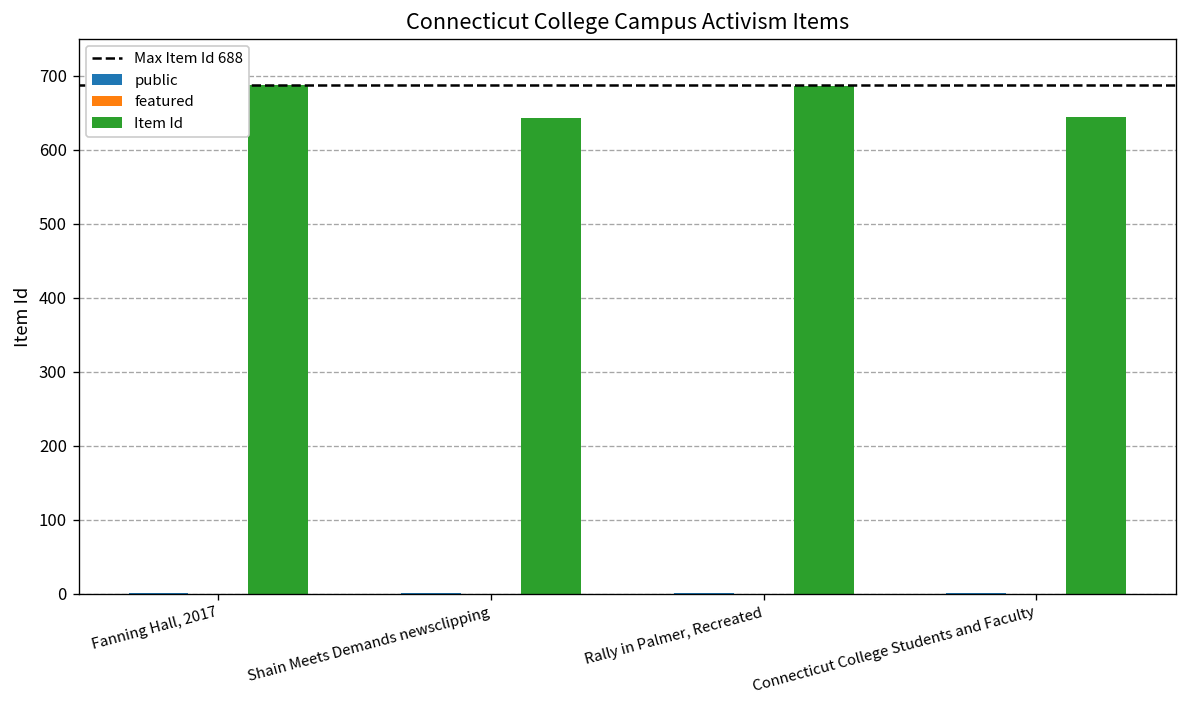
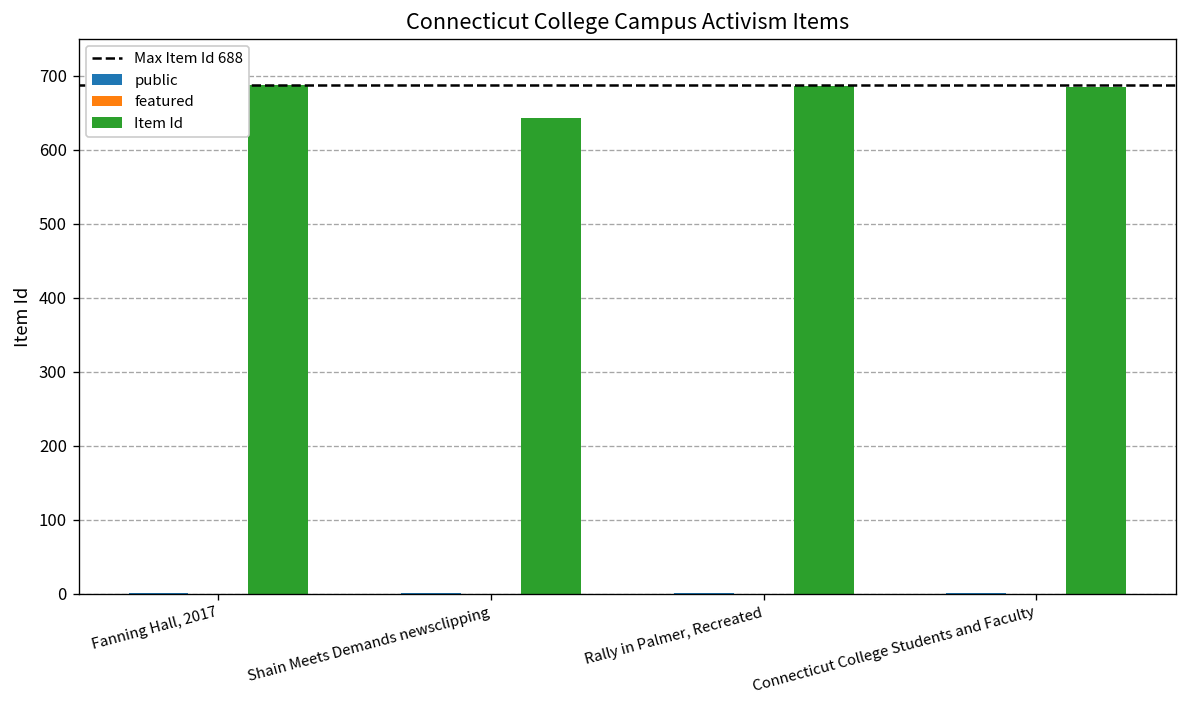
Item Id, Connecticut College Students and Faculty: 640 -> 690
